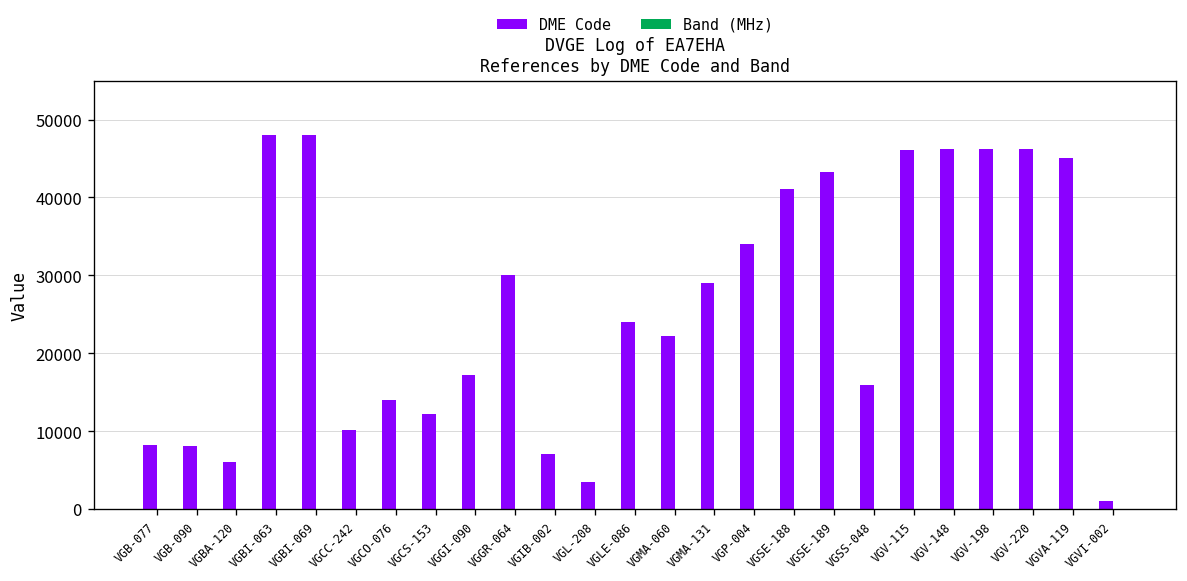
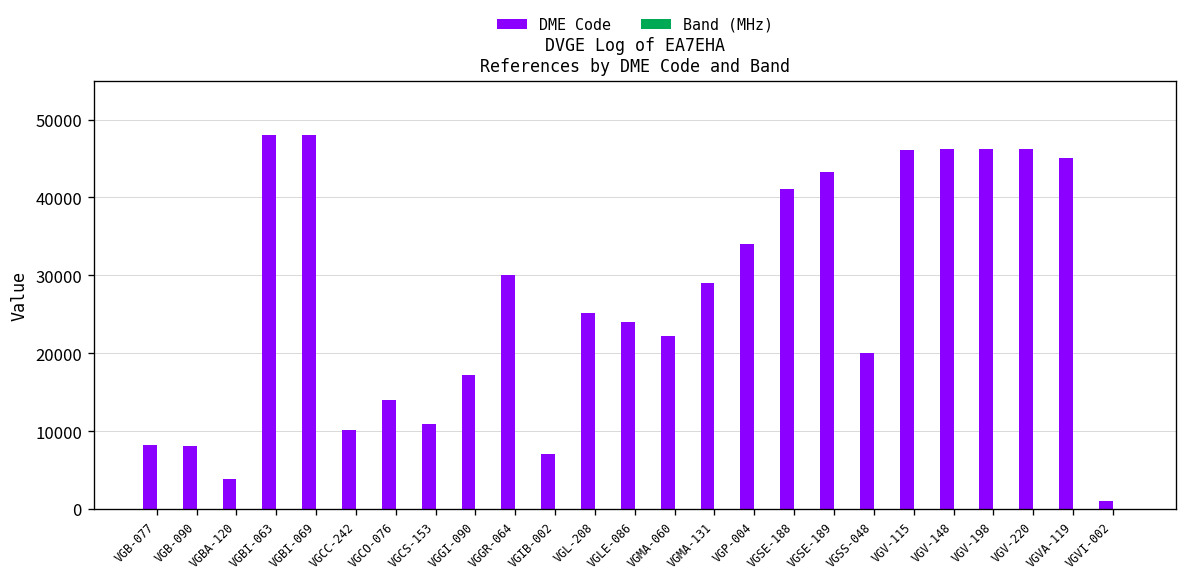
DME Code, VGBA-120: 6000 -> 4000
DME Code, VGCS-153: 12000 -> 11000
DME Code, VGL-208: 3000 -> 25000
DME Code, VGSS-048: 16000 -> 20000
